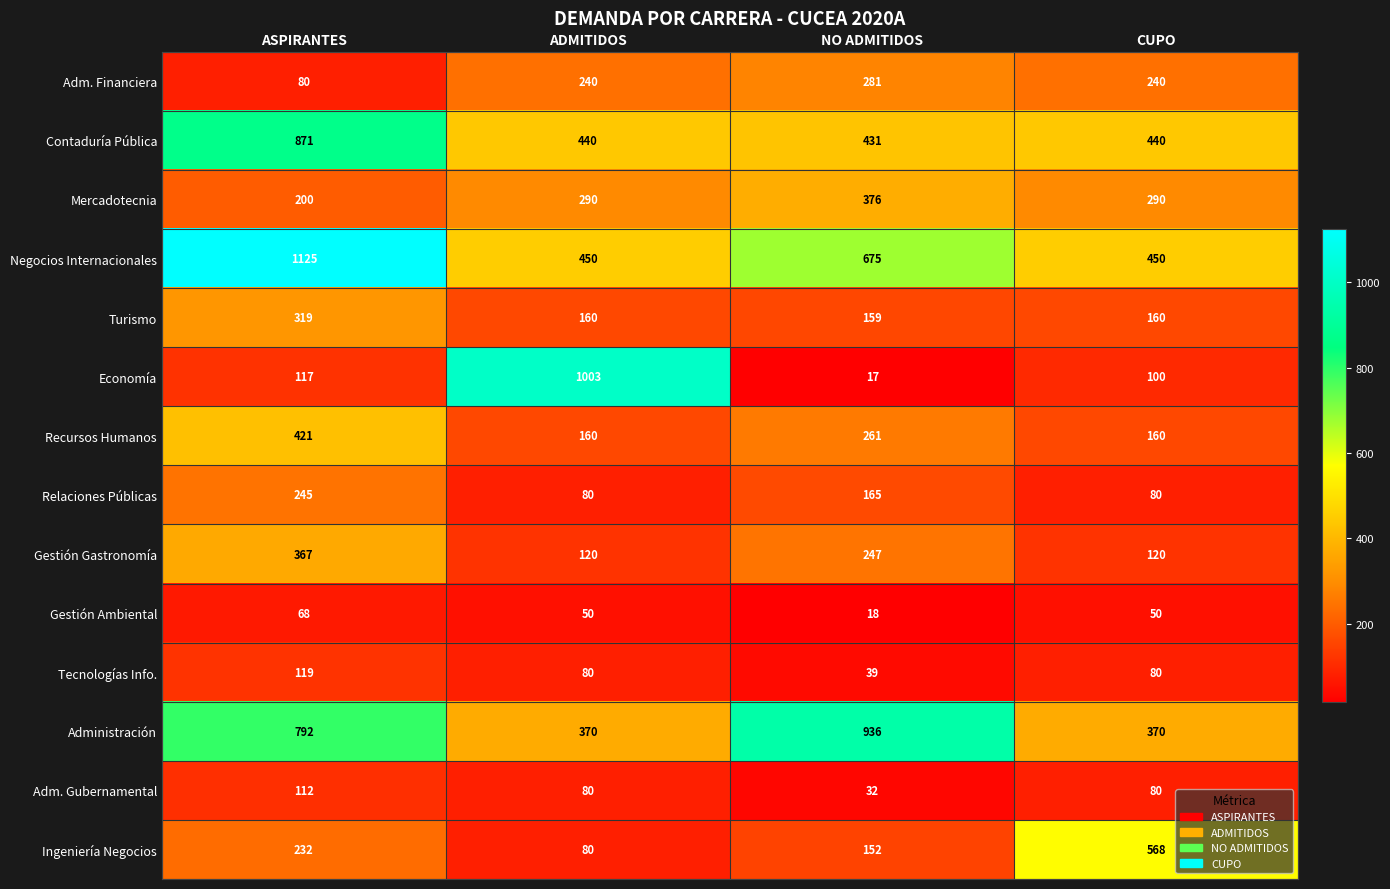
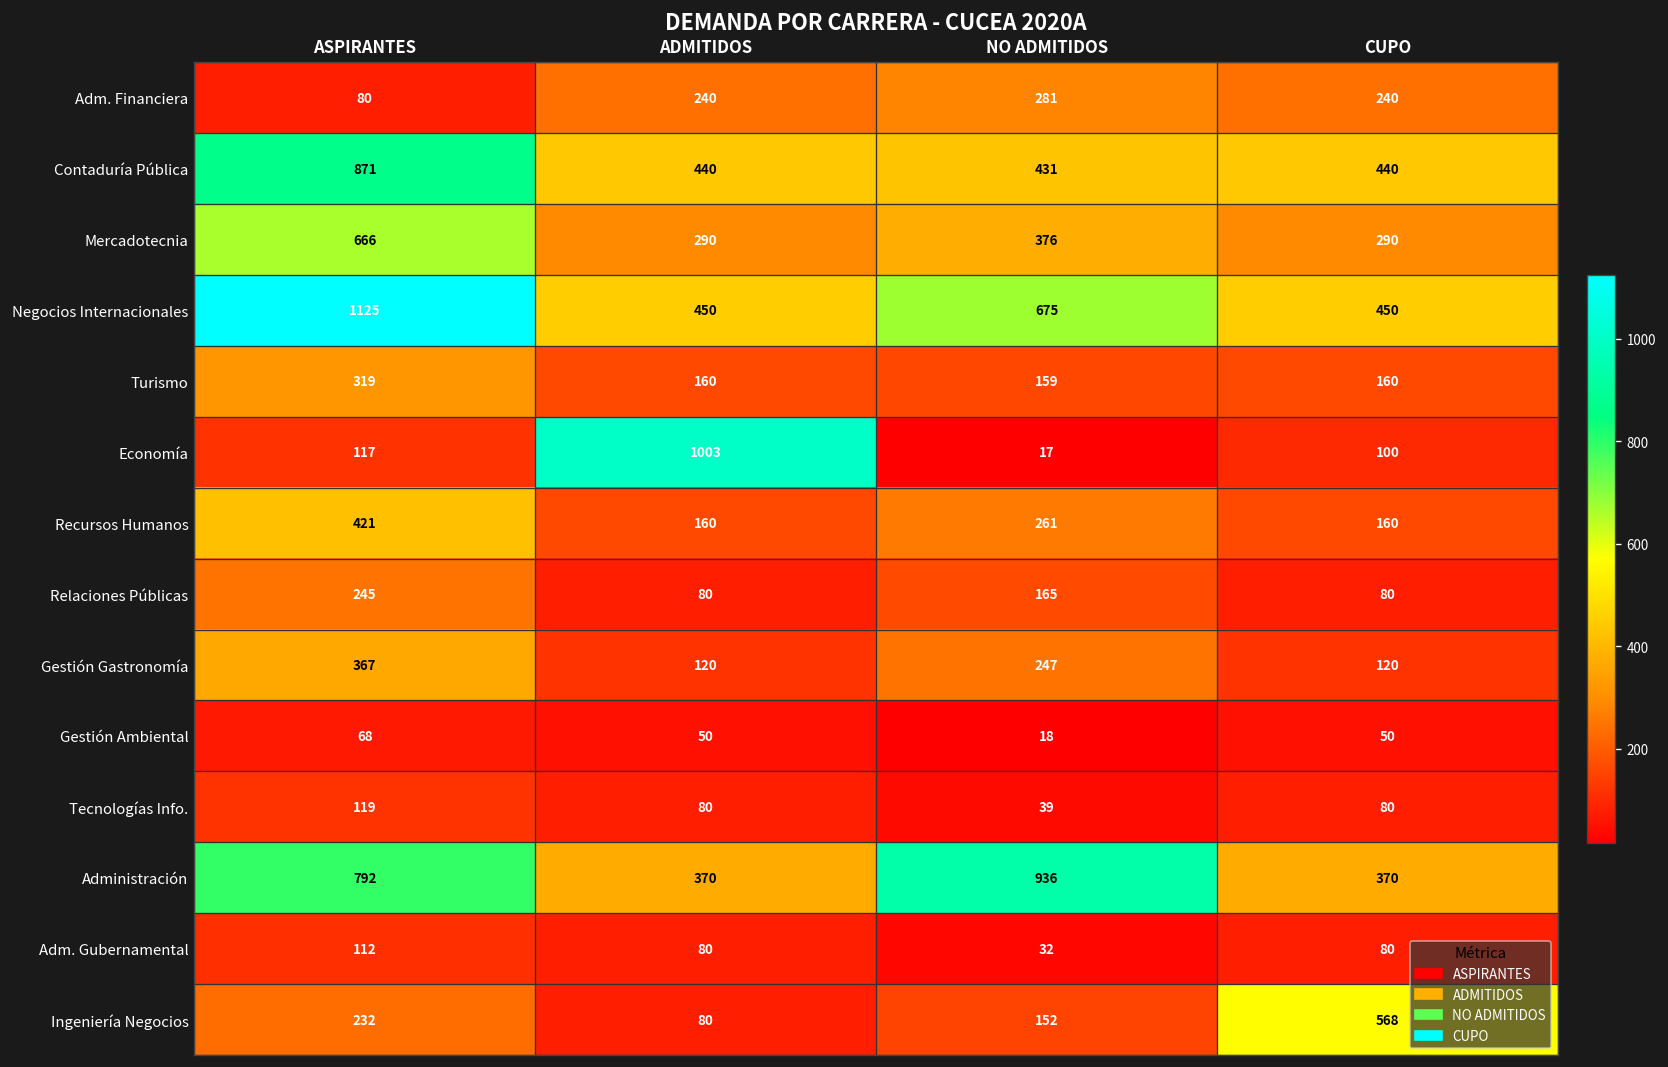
Mercadotecnia, ASPIRANTES: 200 -> 666
